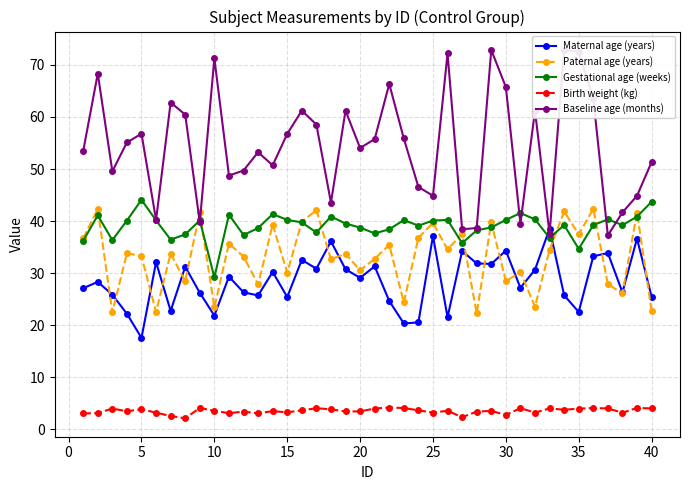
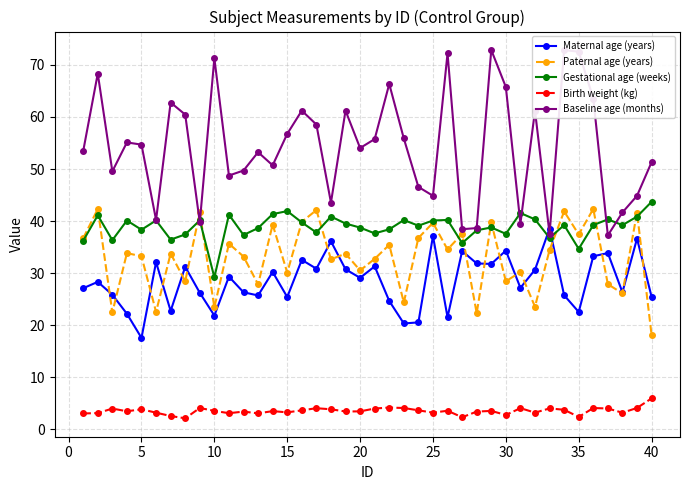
Gestational age (weeks), 5: 44 -> 38
Baseline age (months), 5: 57 -> 55
Gestational age (weeks), 15: 40 -> 42
Gestational age (weeks), 30: 40 -> 38
Birth weight (kg), 35: 4 -> 2
Paternal age (years), 40: 23 -> 18
Birth weight (kg), 40: 4 -> 6
